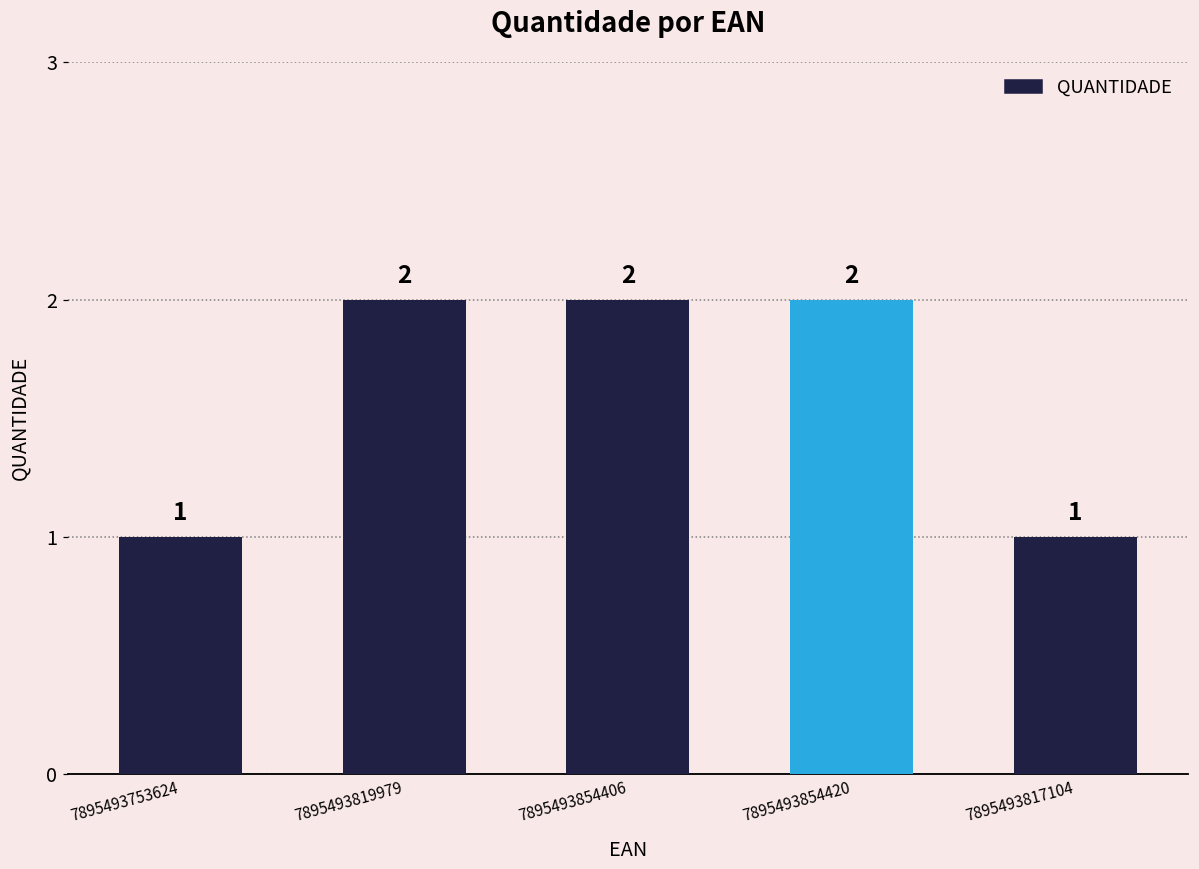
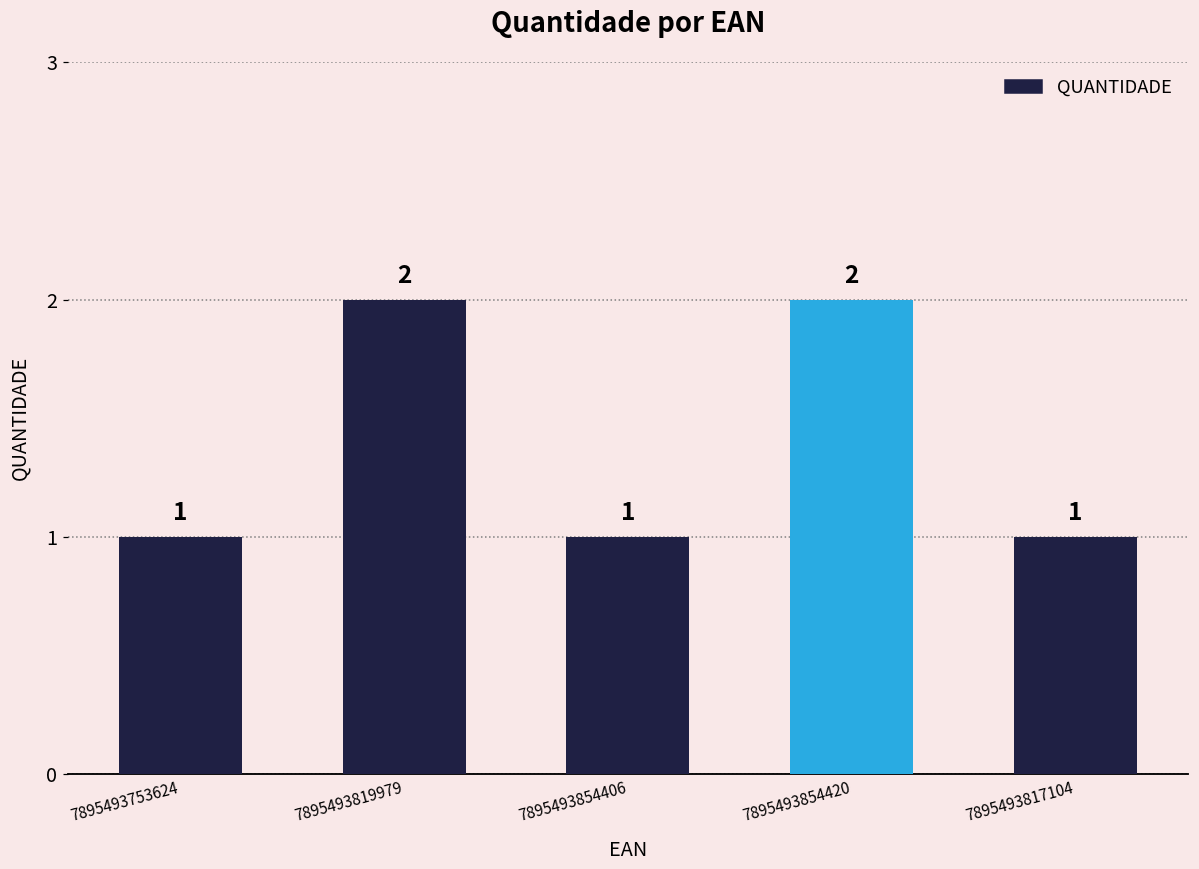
7895493854406: 2 -> 1
